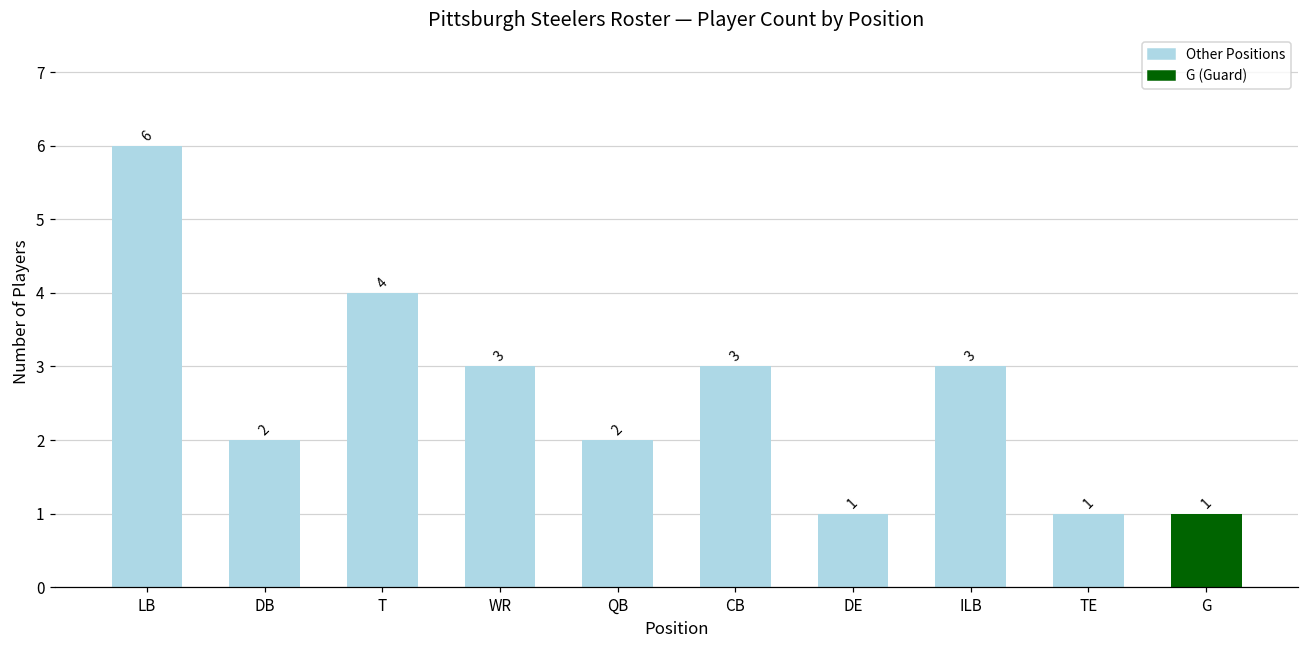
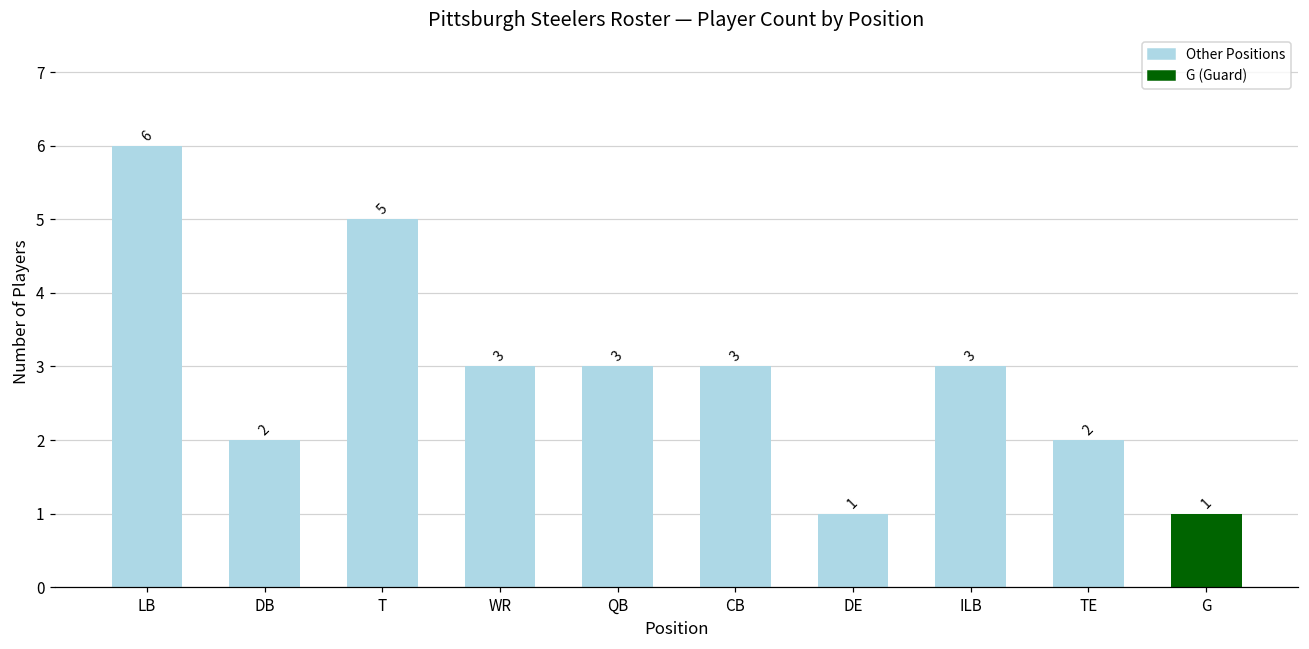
T: 4 -> 5
QB: 2 -> 3
TE: 1 -> 2
